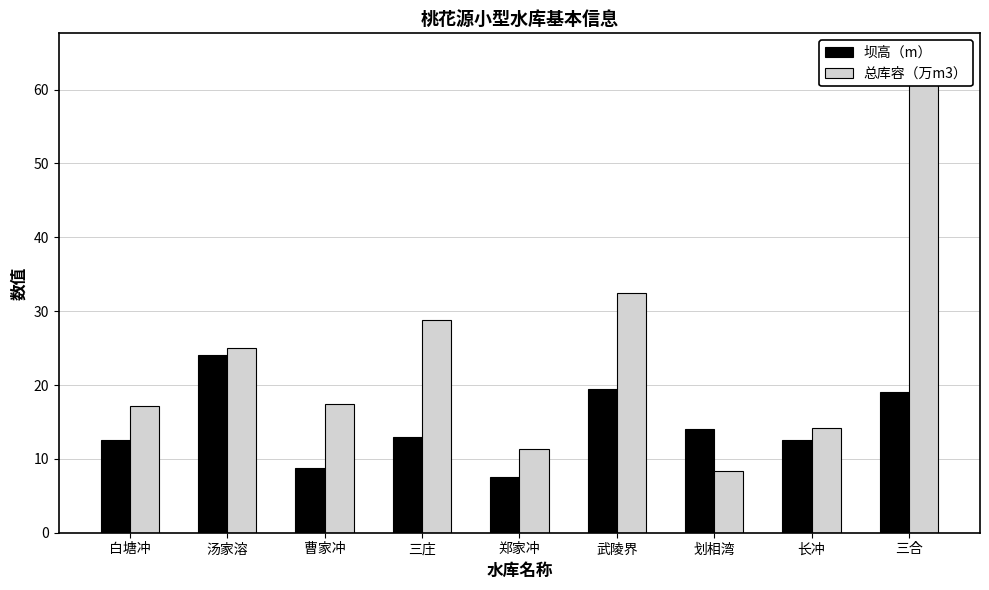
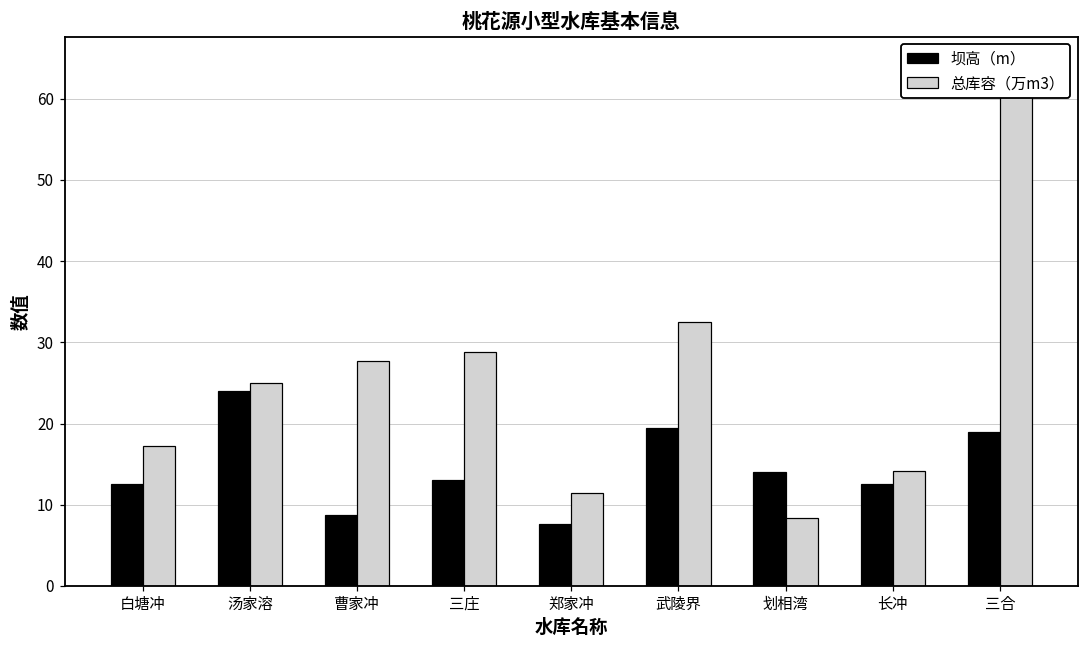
总库容（万m3）, 曹家冲: 17 -> 28
